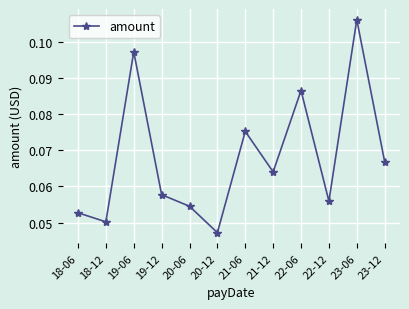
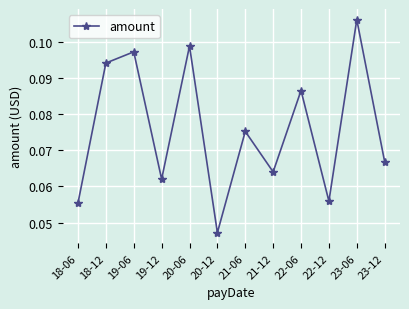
18-06: 0.053 -> 0.055
18-12: 0.050 -> 0.094
19-12: 0.058 -> 0.062
20-06: 0.055 -> 0.099
